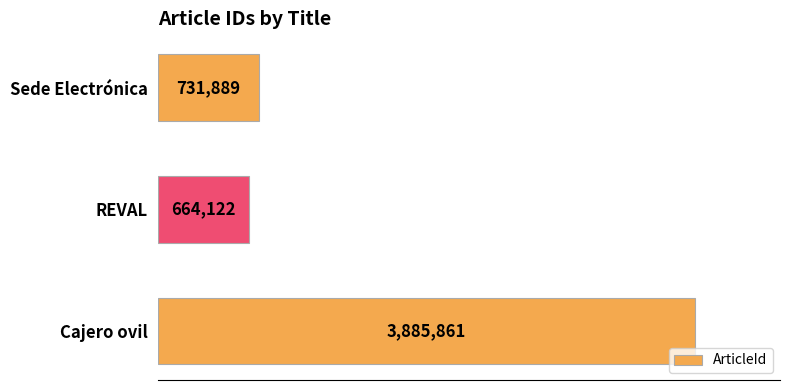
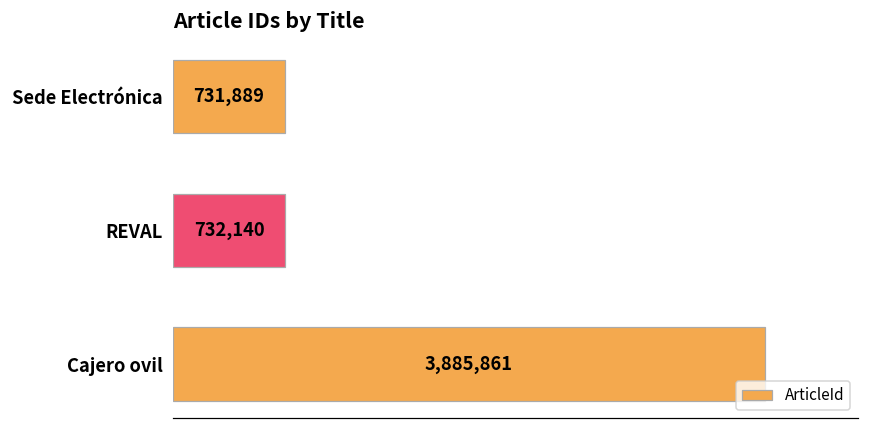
REVAL: 664,122 -> 732,140
